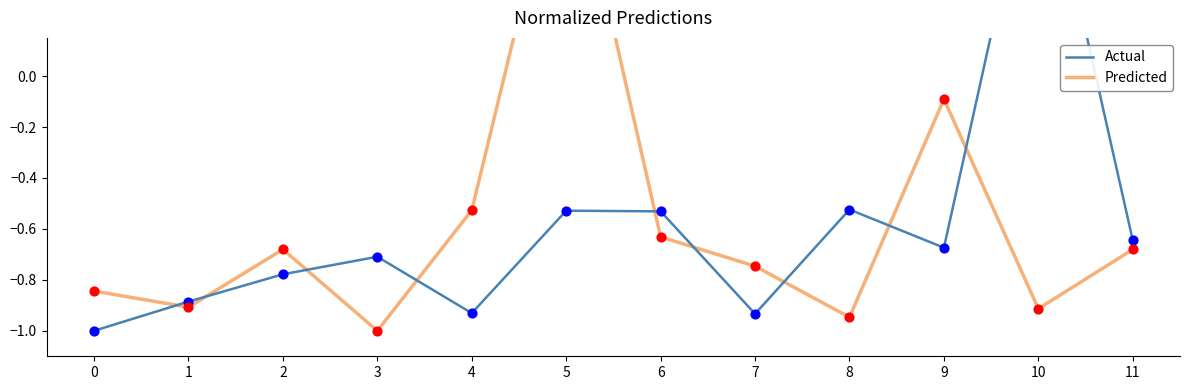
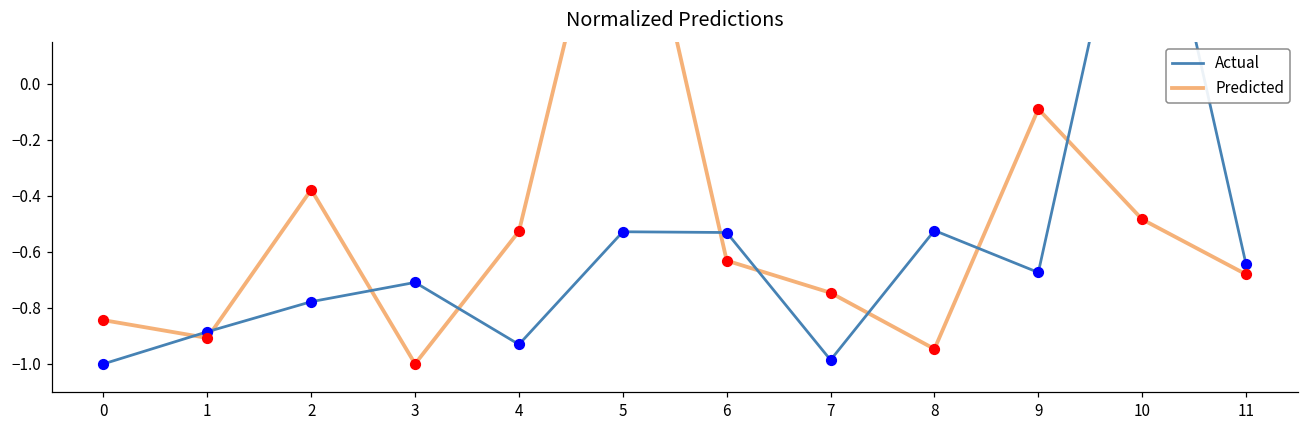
Predicted, 2: -0.68 -> -0.38
Actual, 7: -0.93 -> -0.99
Predicted, 10: -0.91 -> -0.48
